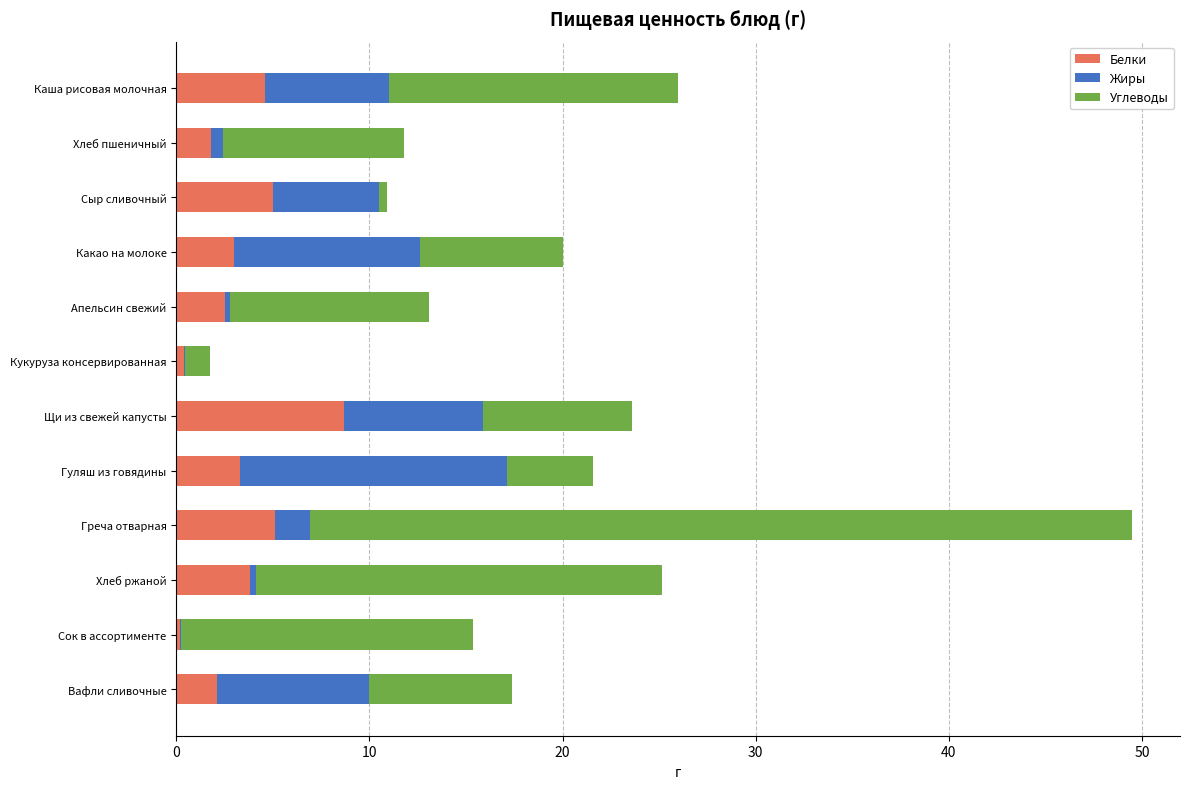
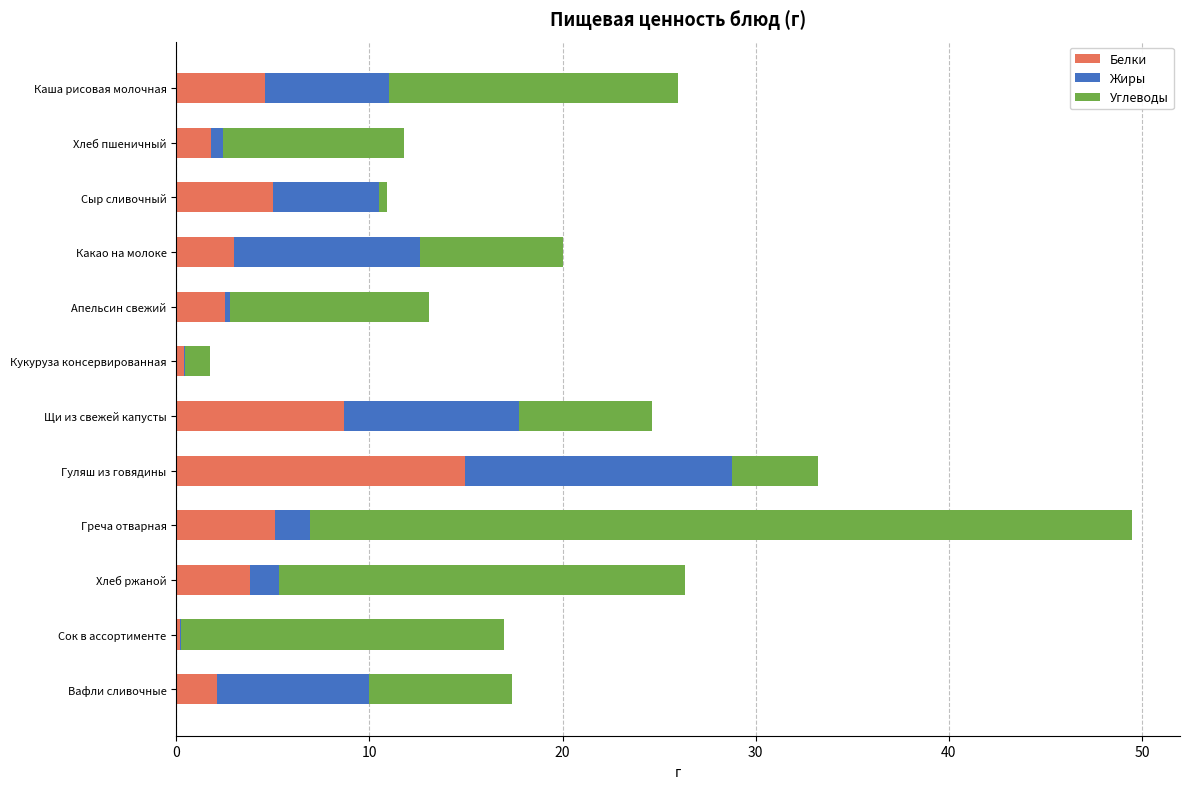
Жиры, Щи из свежей капусты: 7.2 -> 9.1
Углеводы, Щи из свежей капусты: 7.8 -> 6.9
Белки, Гуляш из говядины: 3.3 -> 15.0
Жиры, Хлеб ржаной: 0.3 -> 1.5
Углеводы, Сок в ассортименте: 15.1 -> 16.7
